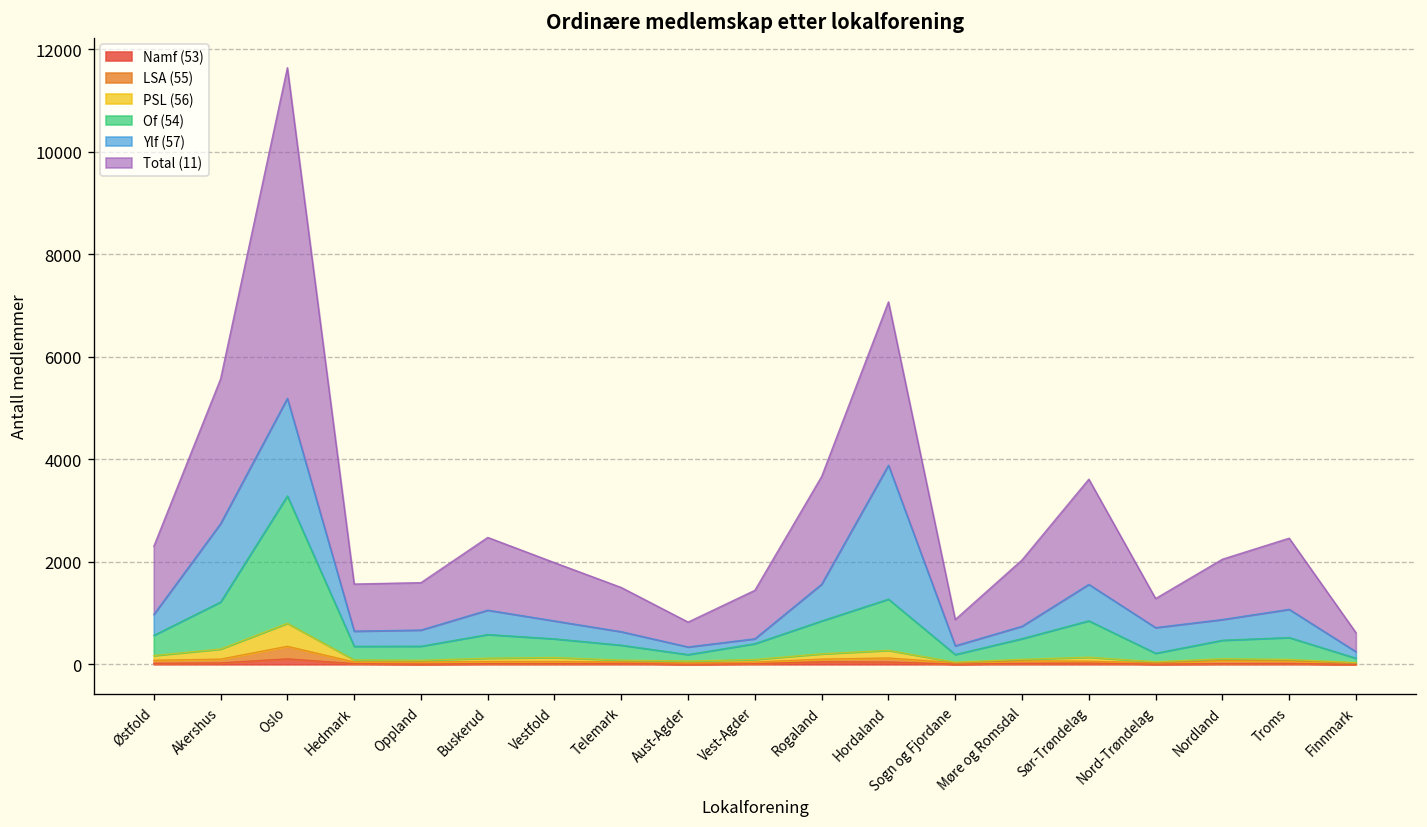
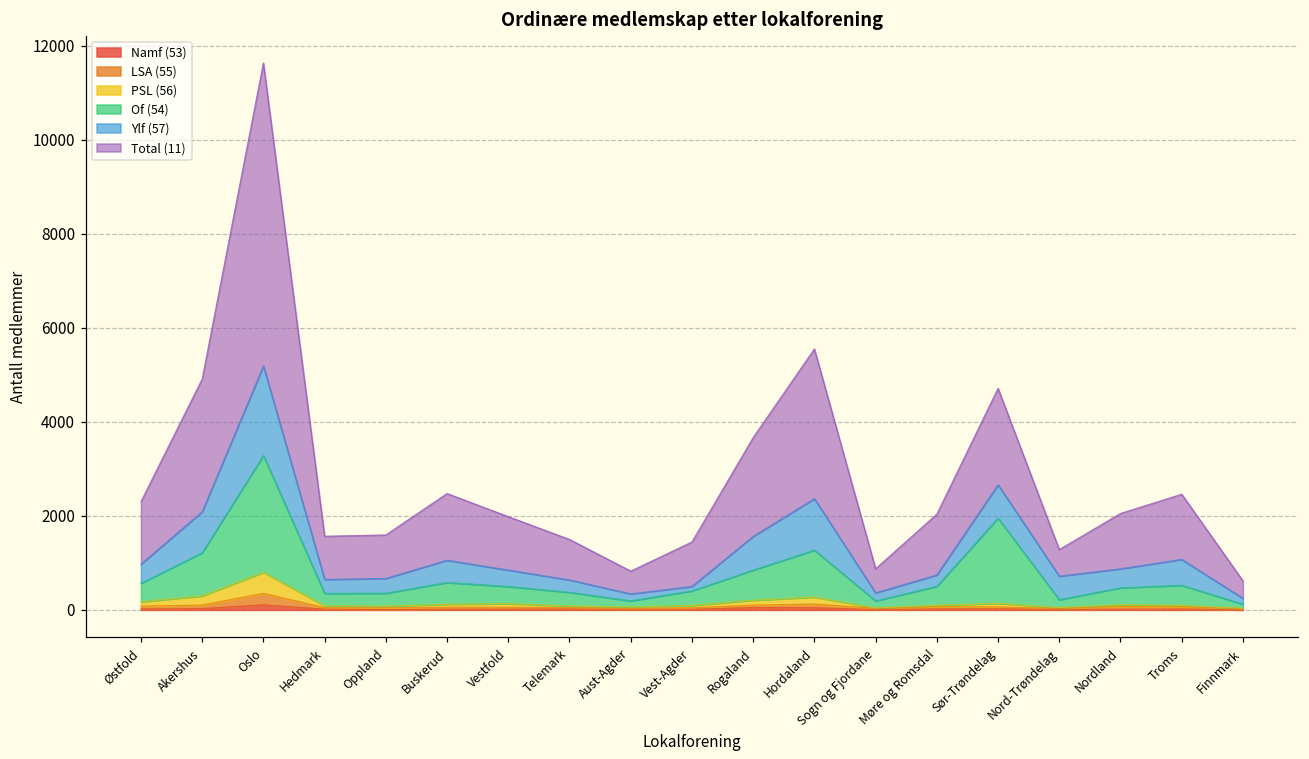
Ylf (57), Akershus: 1500 -> 900
Ylf (57), Hordaland: 2600 -> 1100
Of (54), Sør-Trøndelag: 700 -> 1800
